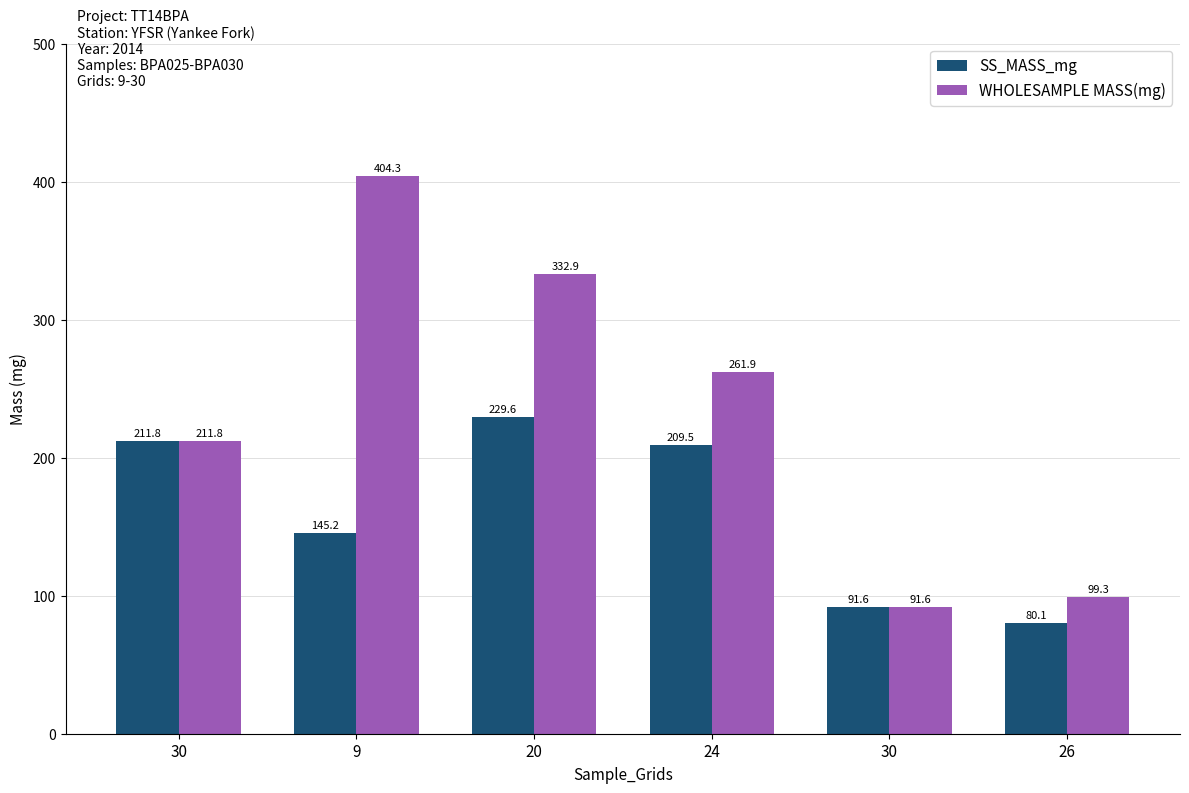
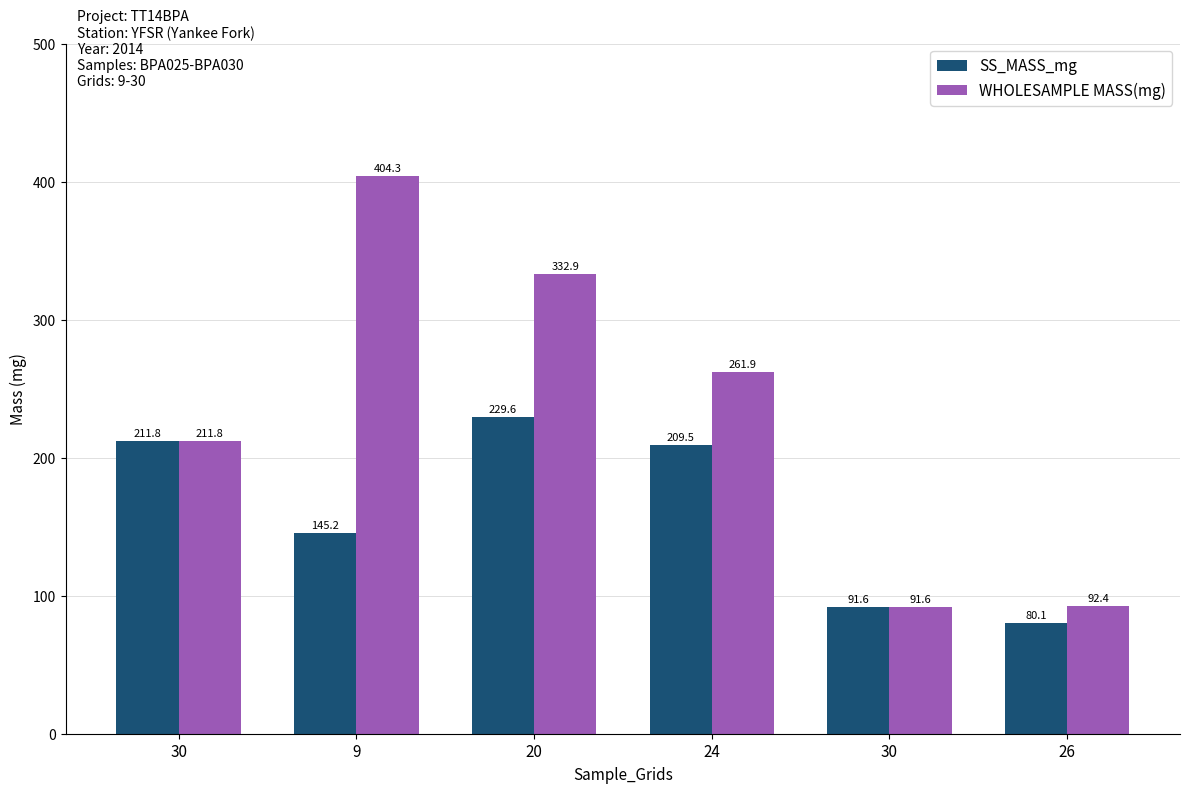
WHOLESAMPLE MASS(mg), 26: 99.3 -> 92.4
